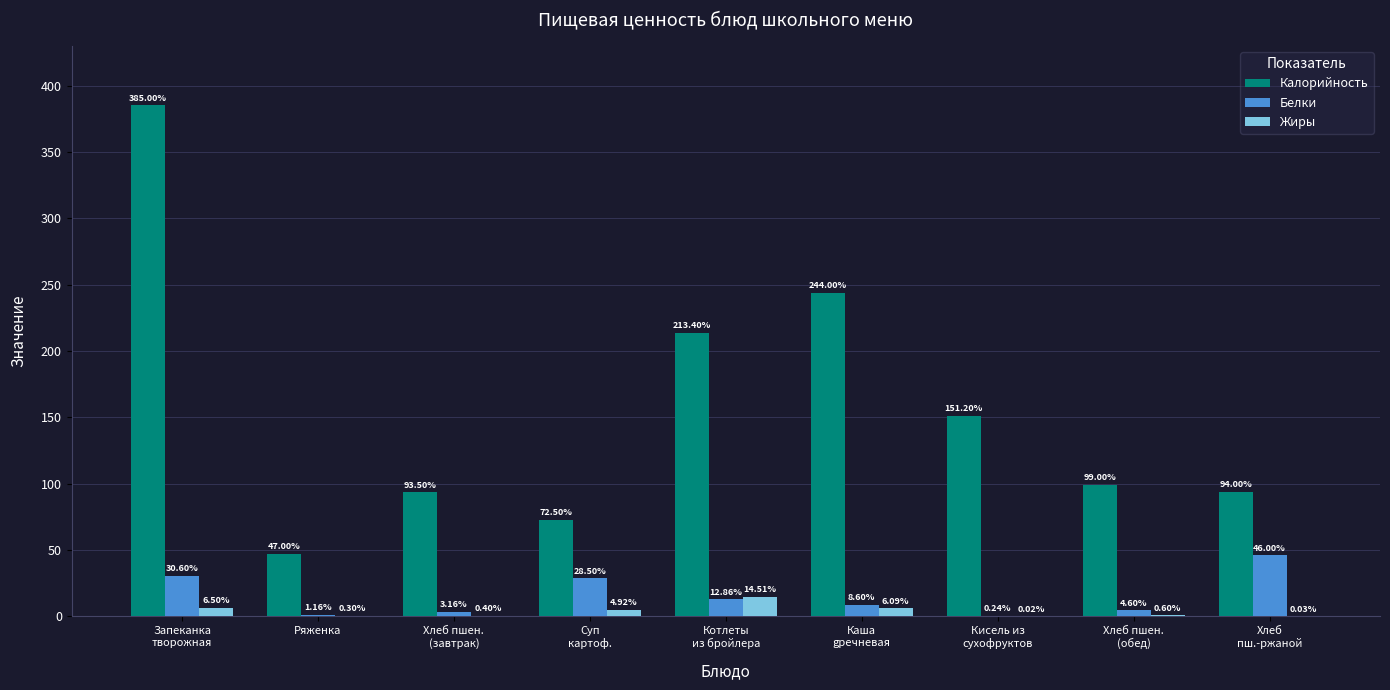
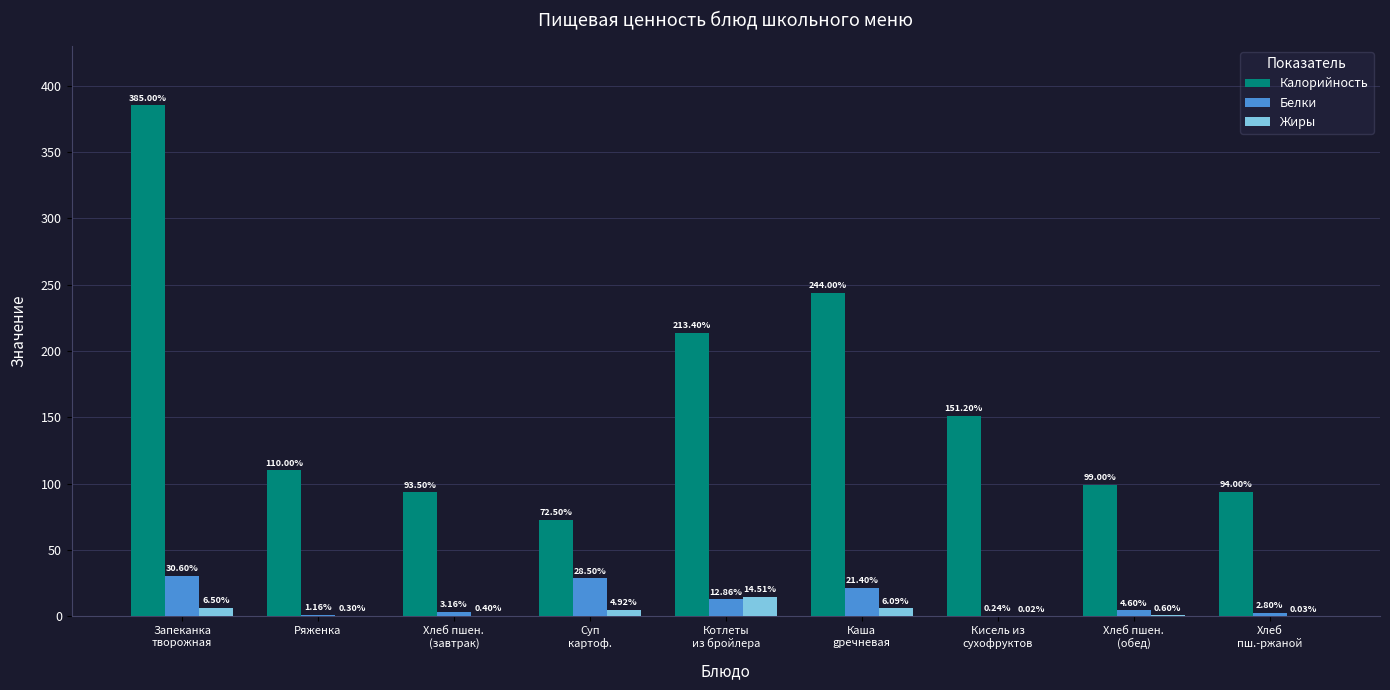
Калорийность, Ряженка: 47.00% -> 110.00%
Белки, Каша gречневая: 8.60% -> 21.40%
Белки, Хлеб пш.-ржаной: 46.00% -> 2.80%
